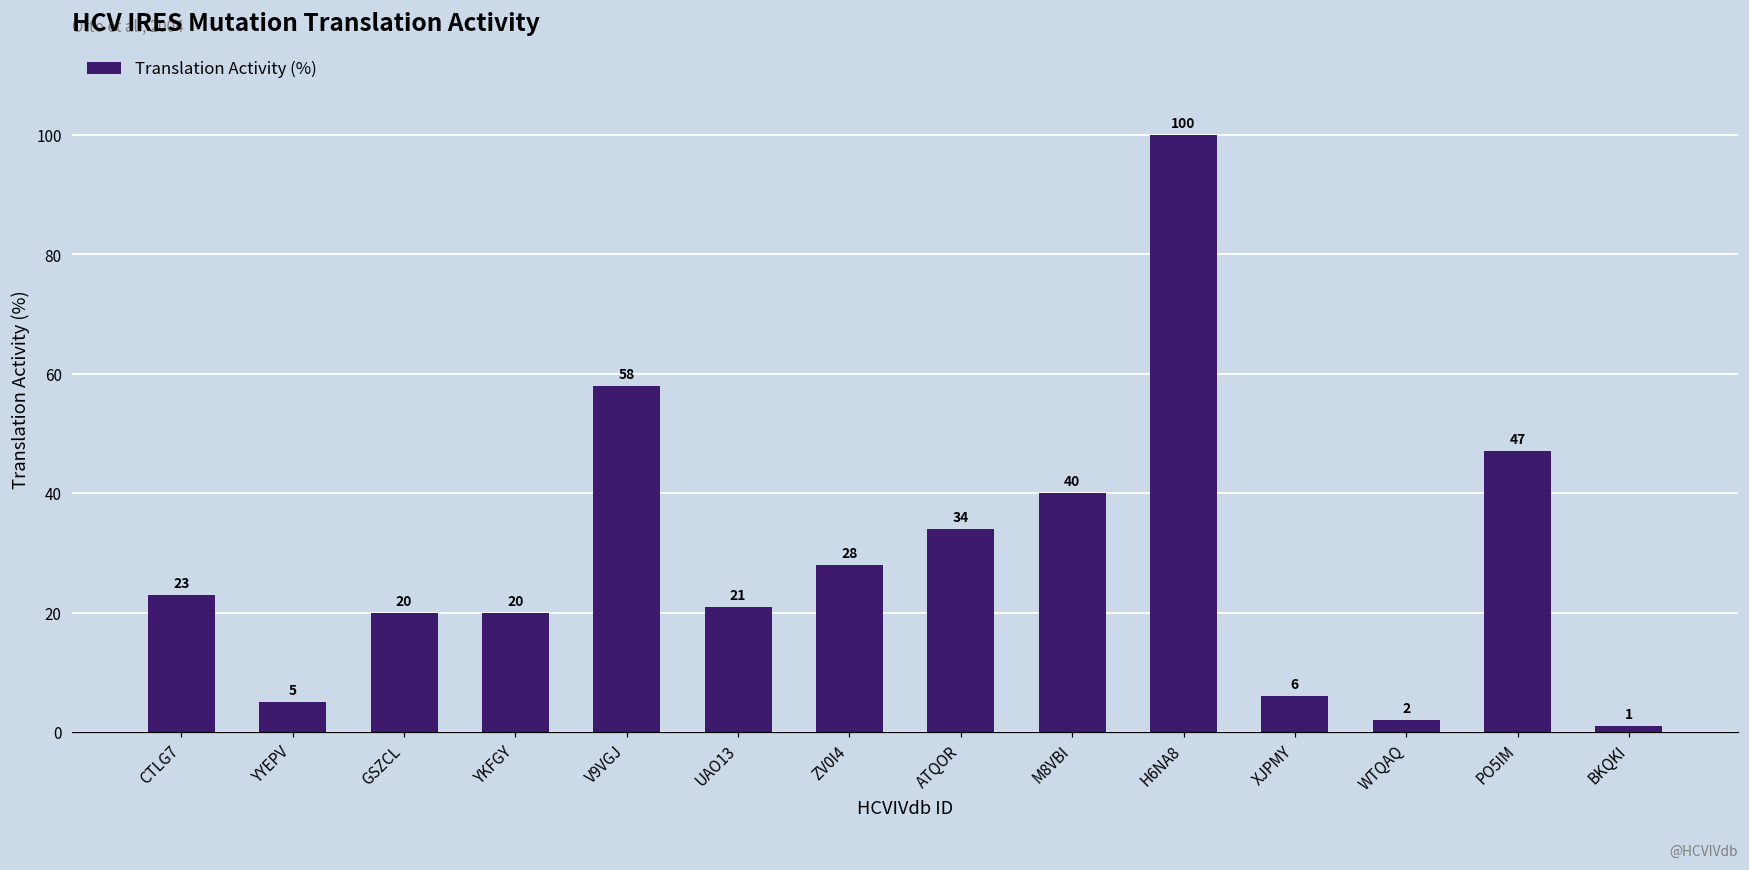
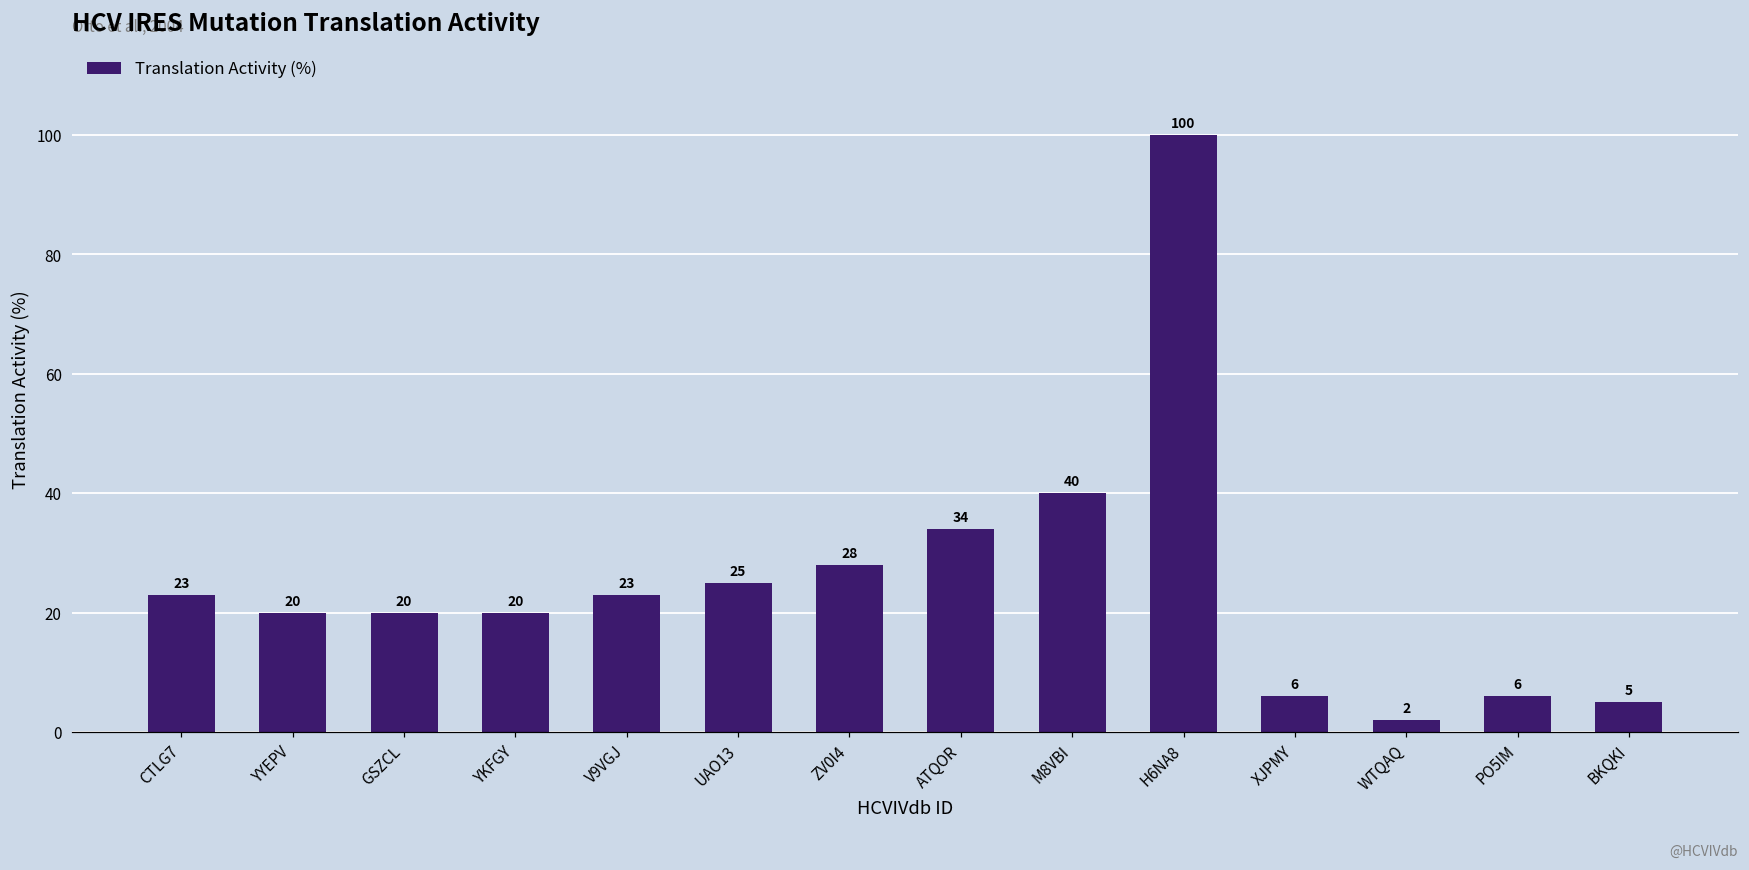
YYEPV: 5 -> 20
V9VGJ: 58 -> 23
UAO13: 21 -> 25
PO5IM: 47 -> 6
BKQKI: 1 -> 5
